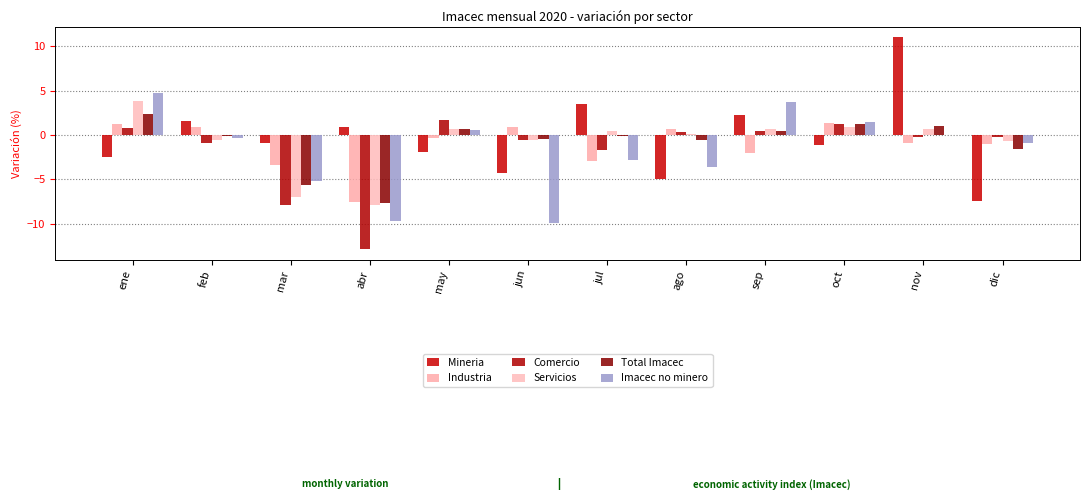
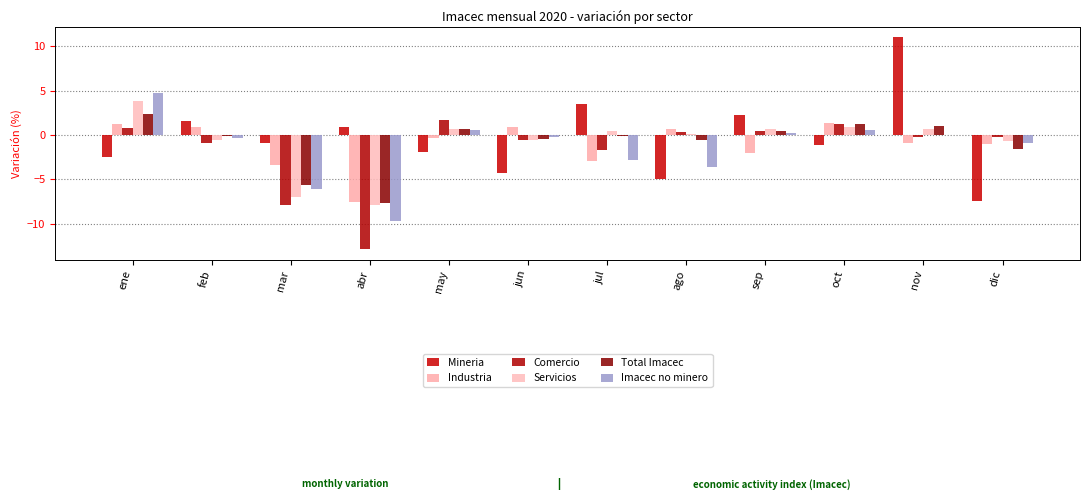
Imacec no minero, mar: -5 -> -6
Imacec no minero, jun: -10 -> 0
Imacec no minero, sep: 4 -> 0
Imacec no minero, oct: 2 -> 1
